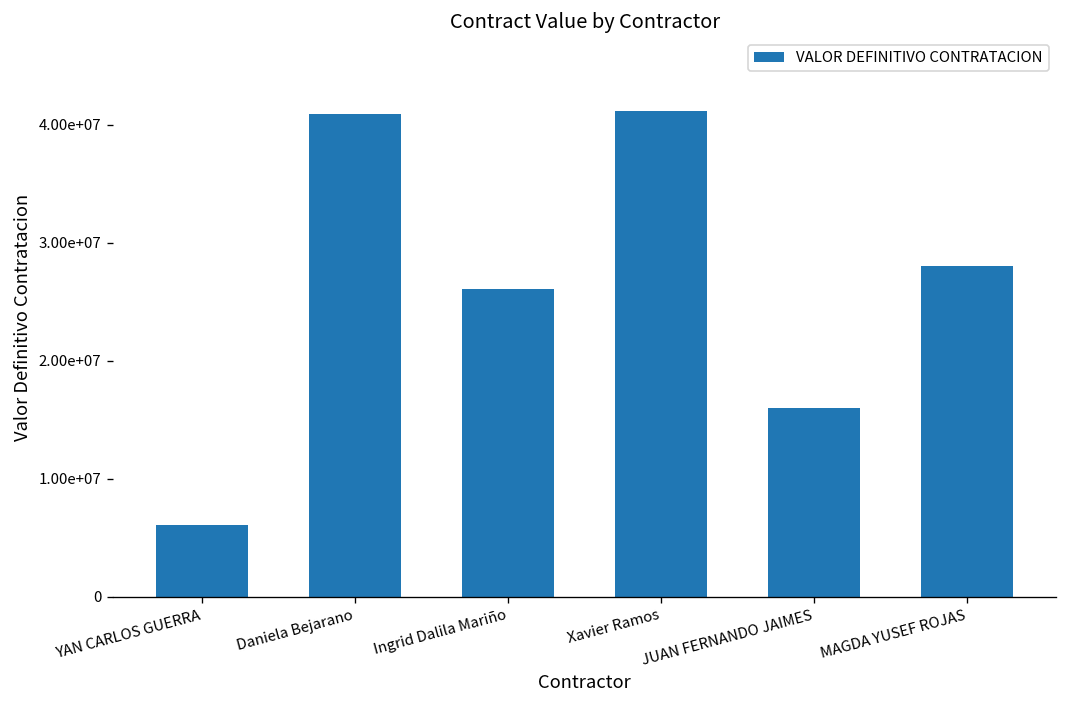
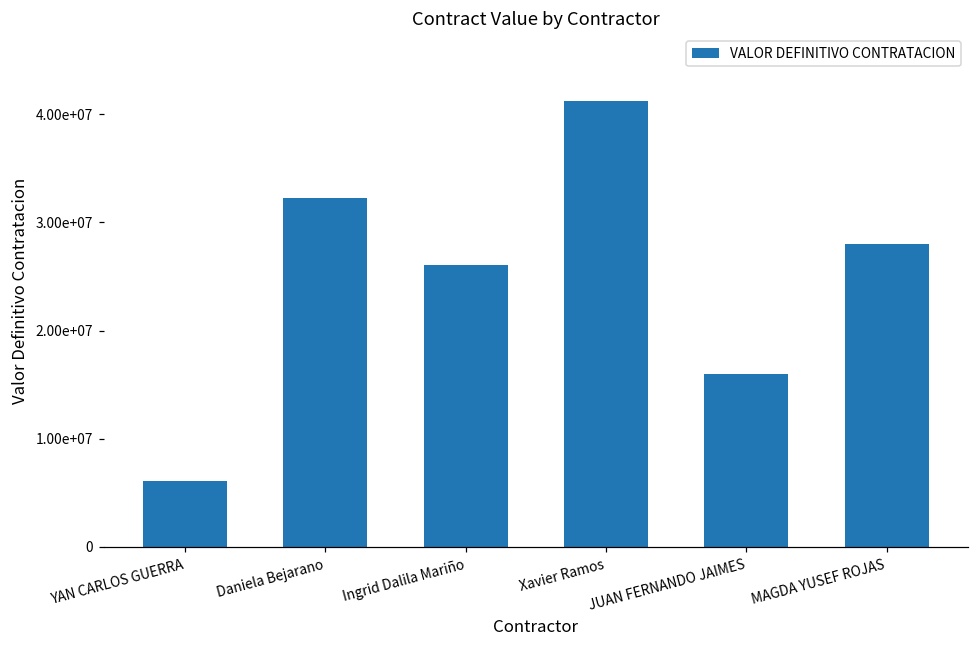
Daniela Bejarano: 41000000 -> 32000000
